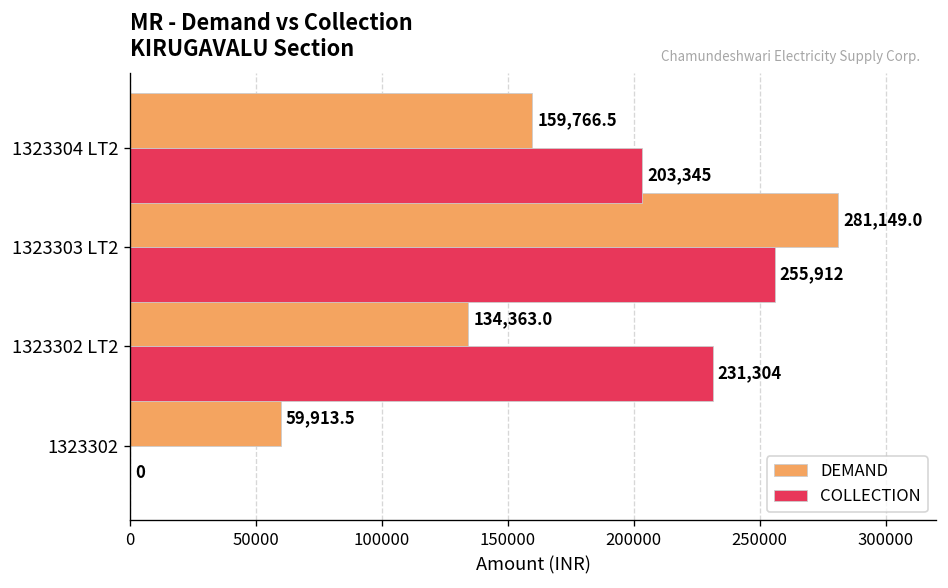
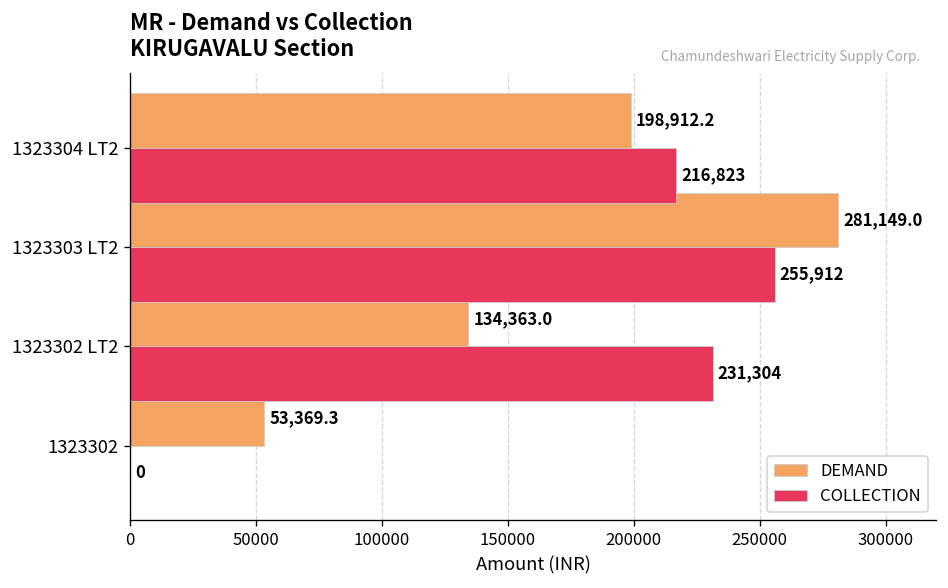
DEMAND, 1323304 LT2: 159,766.5 -> 198,912.2
COLLECTION, 1323304 LT2: 203,345 -> 216,823
DEMAND, 1323302: 59,913.5 -> 53,369.3
